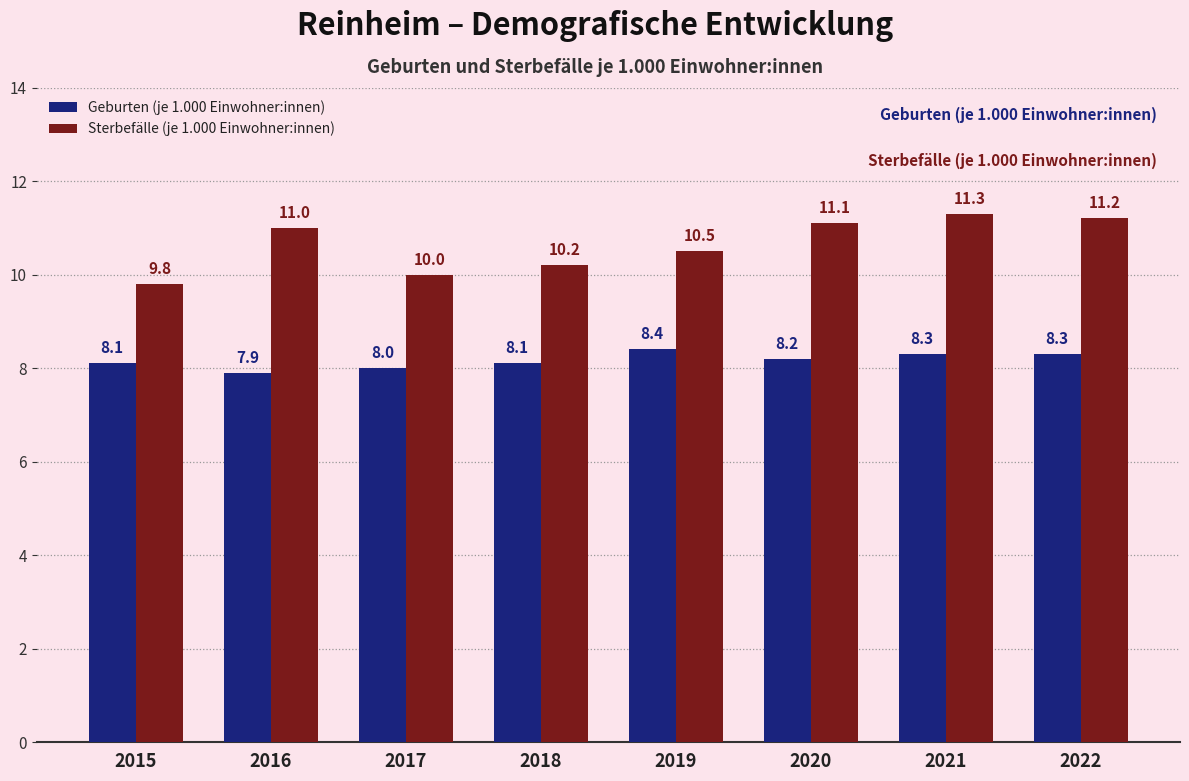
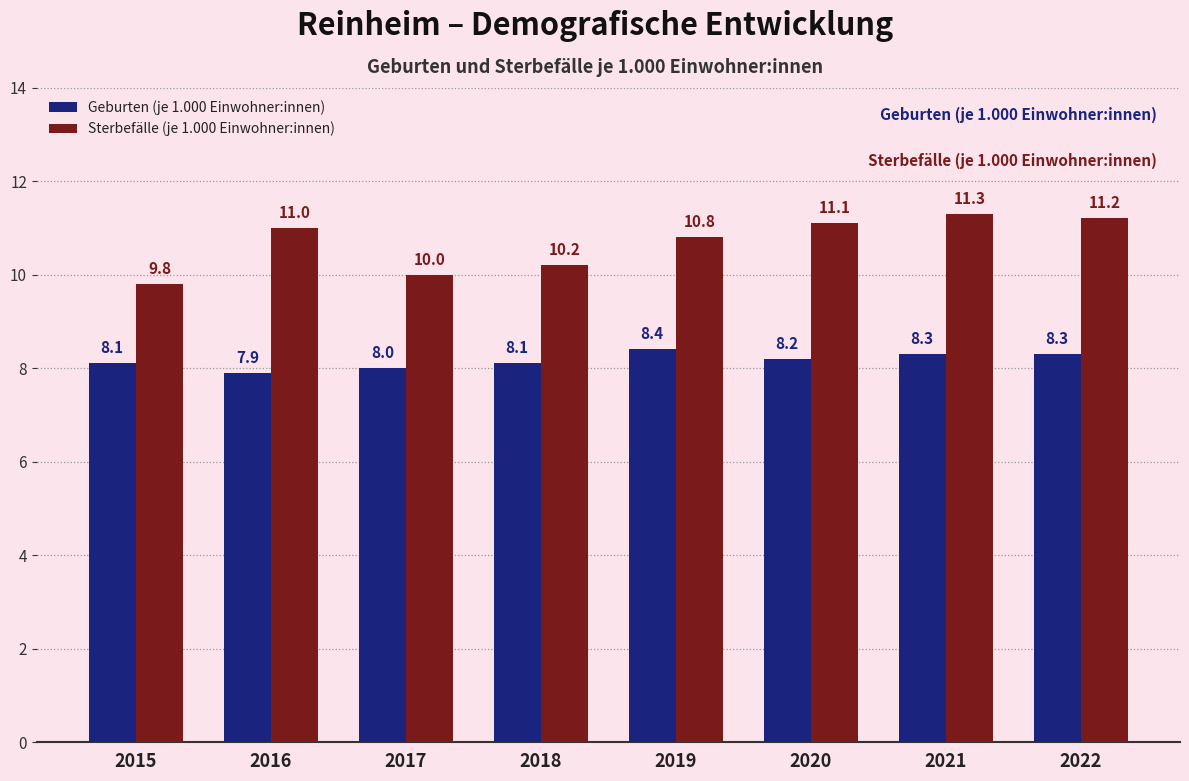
Sterbefälle (je 1.000 Einwohner:innen), 2019: 10.5 -> 10.8
